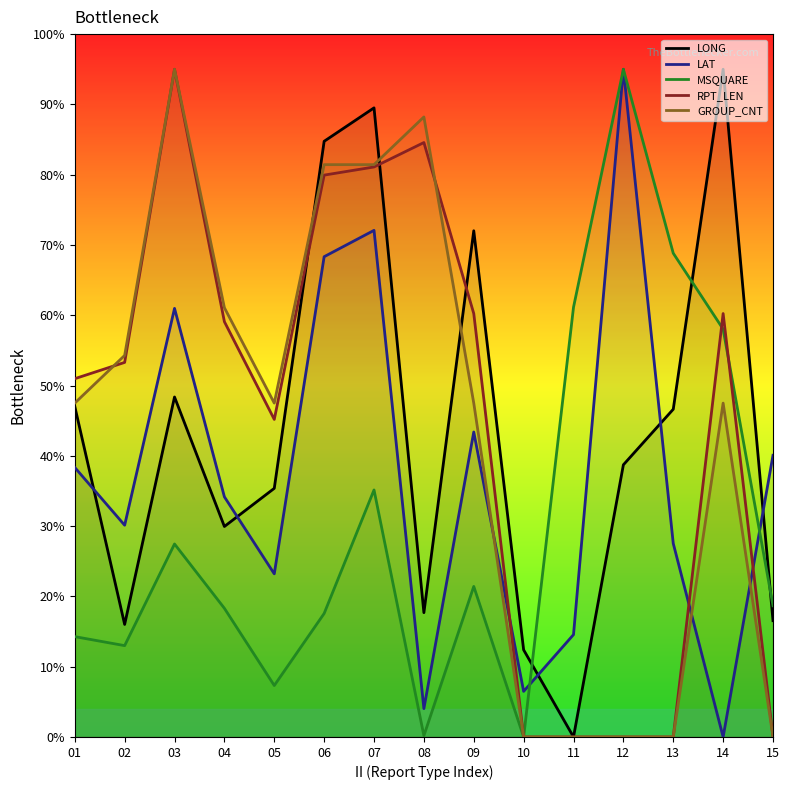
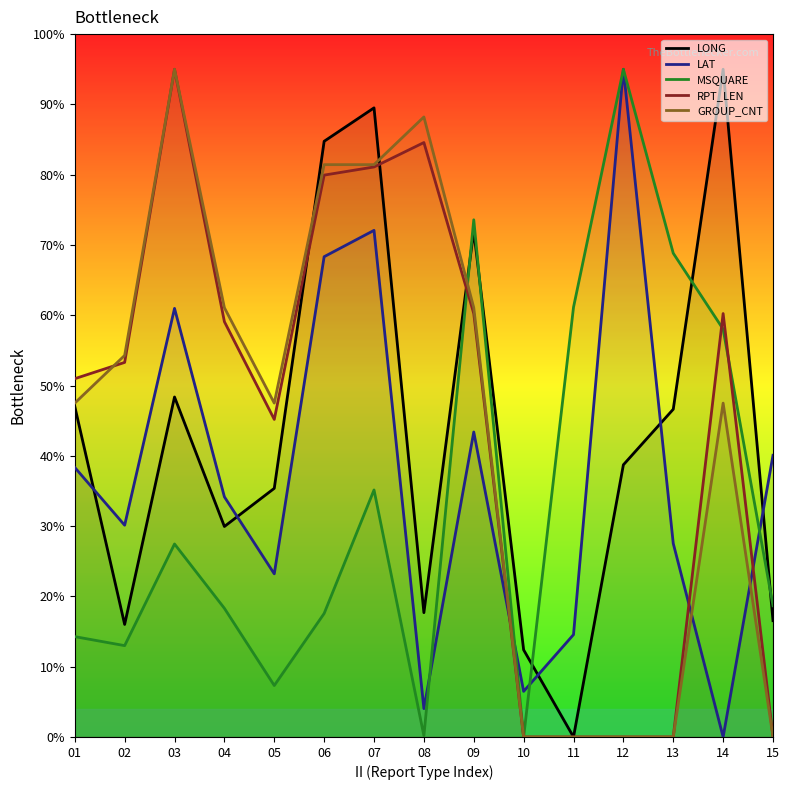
MSQUARE, 09: 21% -> 74%
GROUP_CNT, 09: 48% -> 61%
